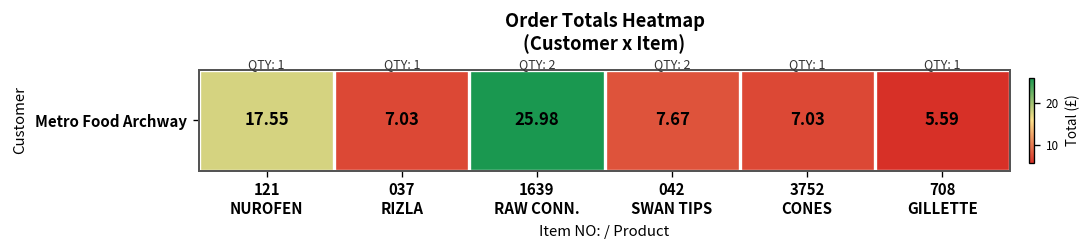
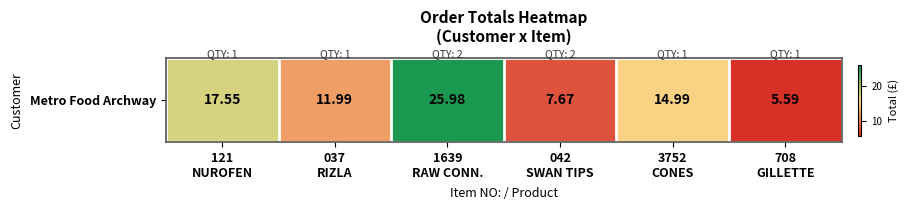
Metro Food Archway, 037 RIZLA: 7.03 -> 11.99
Metro Food Archway, 3752 CONES: 7.03 -> 14.99
